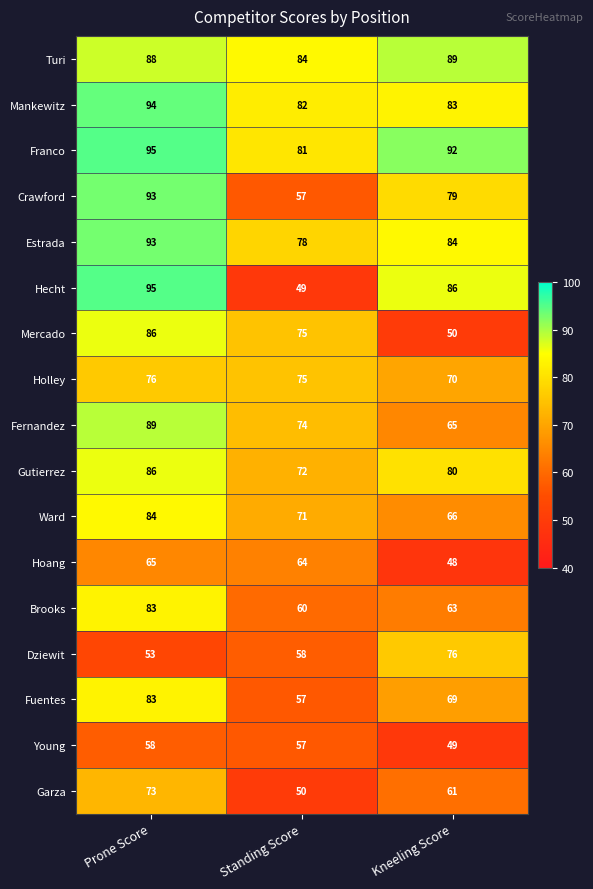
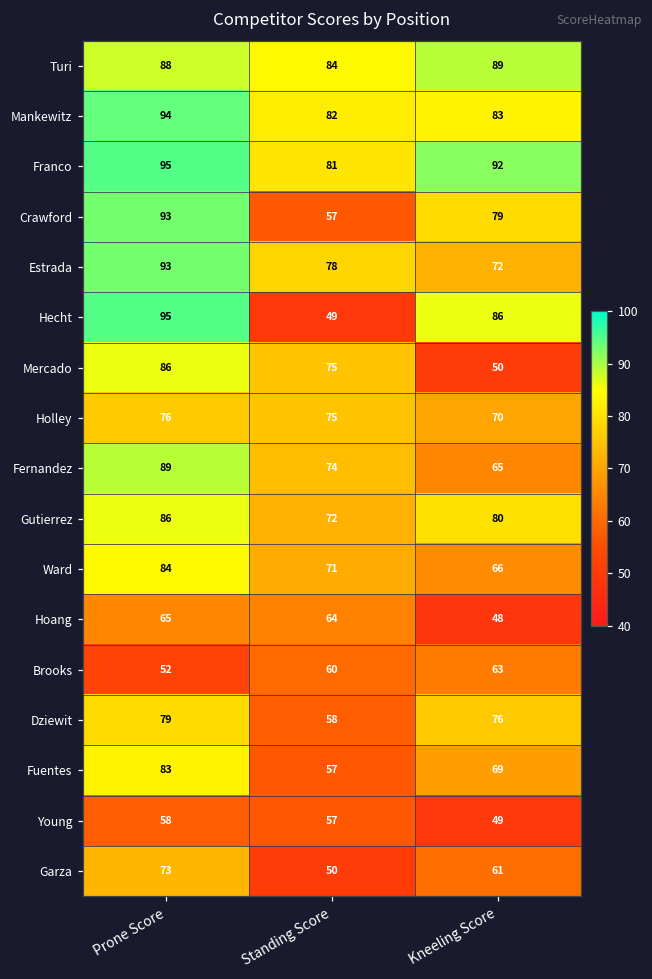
Estrada, Kneeling Score: 84 -> 72
Brooks, Prone Score: 83 -> 52
Dziewit, Prone Score: 53 -> 79
